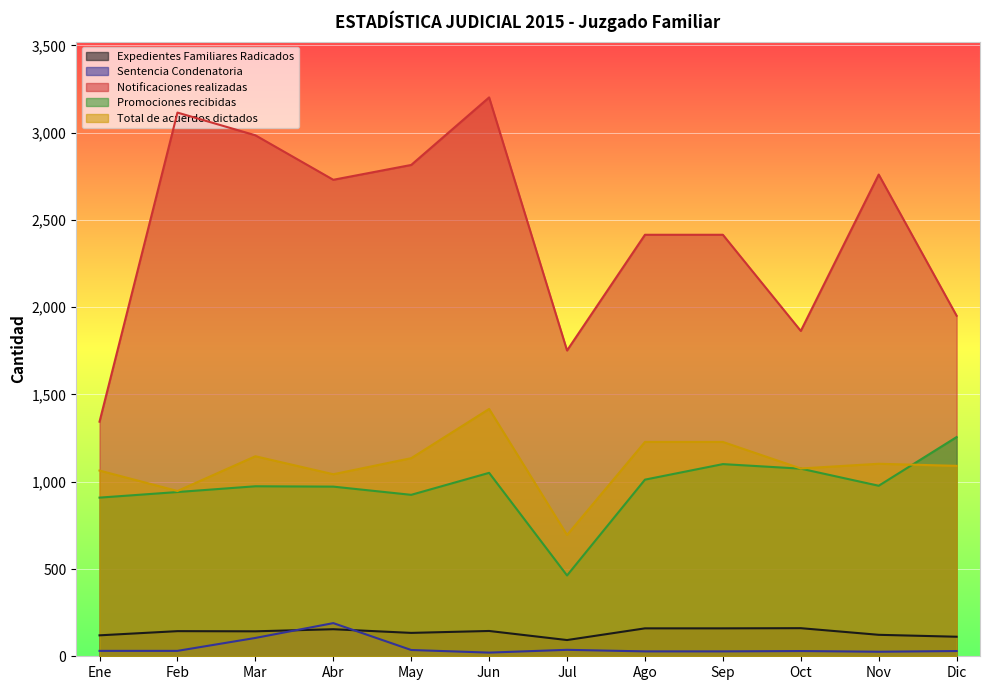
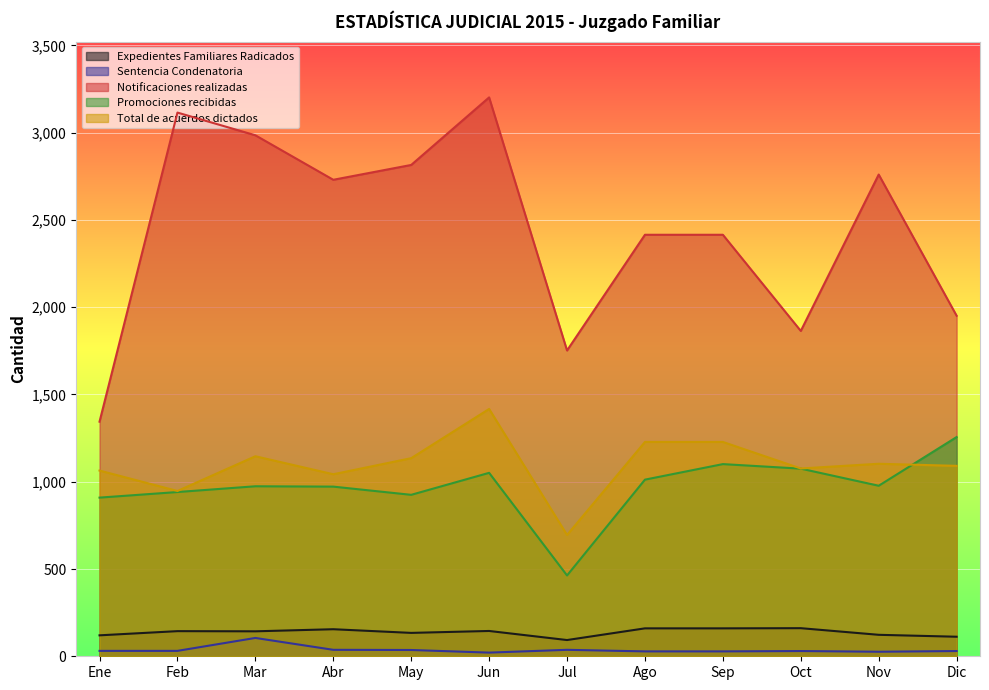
Sentencia Condenatoria, Abr: 190 -> 40
